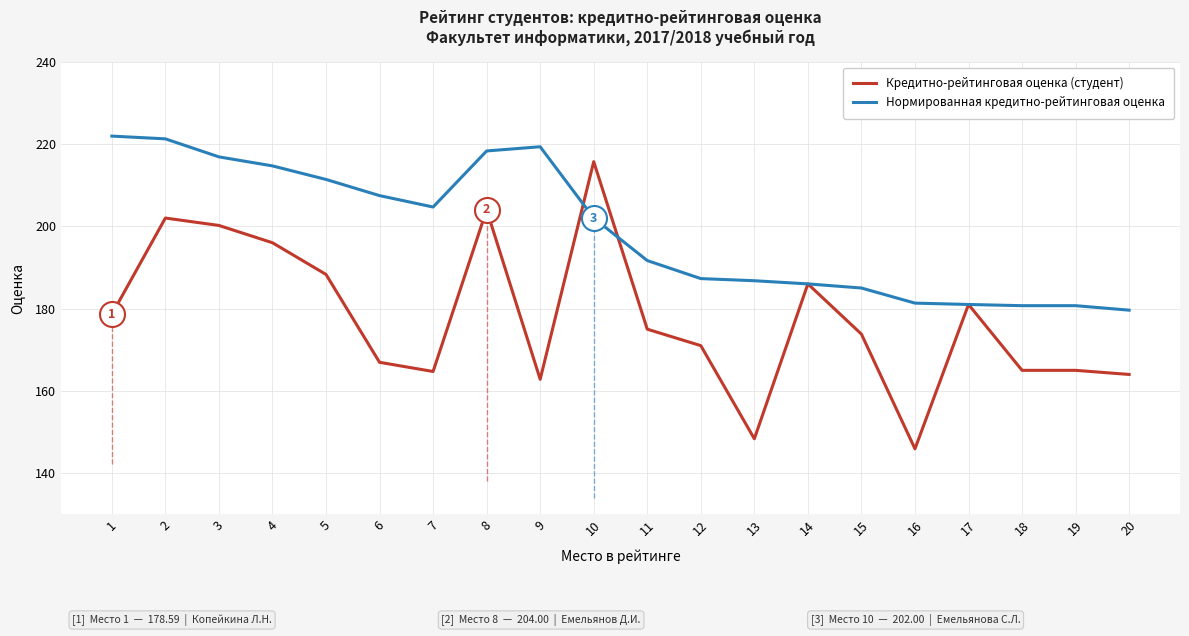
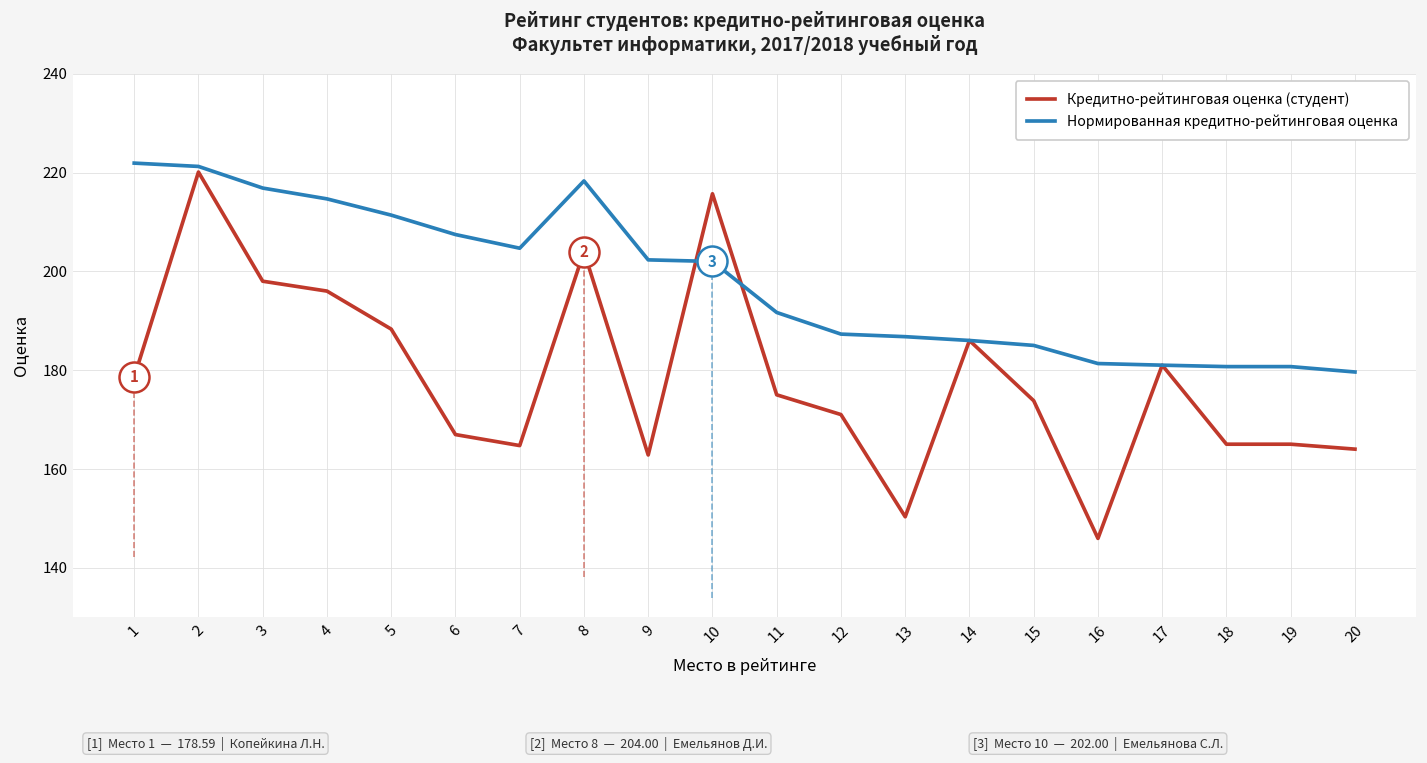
Кредитно-рейтинговая оценка (студент), 2: 202 -> 220
Кредитно-рейтинговая оценка (студент), 3: 200 -> 198
Нормированная кредитно-рейтинговая оценка, 9: 219 -> 202
Кредитно-рейтинговая оценка (студент), 13: 148 -> 150
